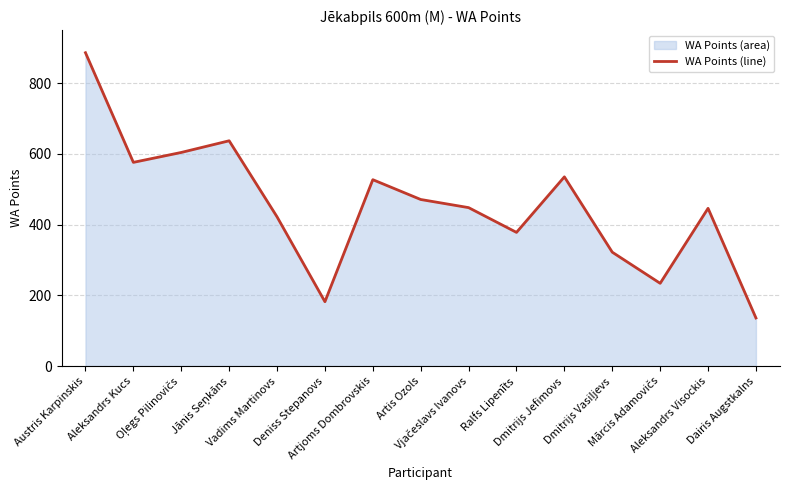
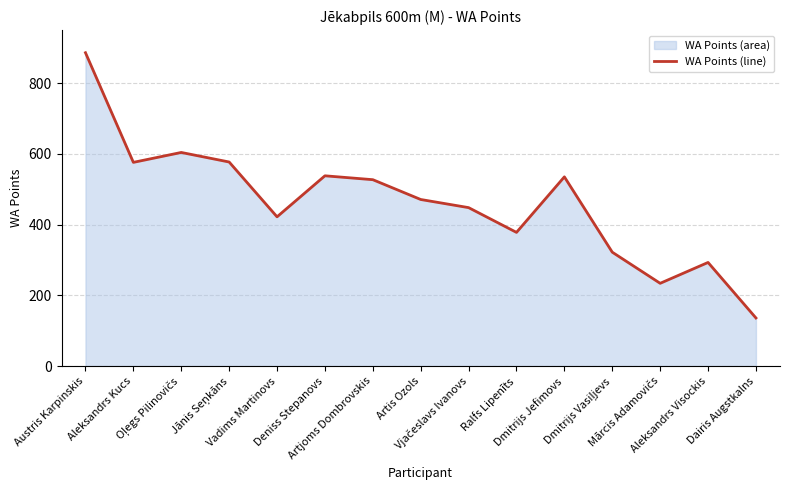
Jānis Seņkāns: 640 -> 580
Deniss Stepanovs: 180 -> 540
Aleksandrs Visockis: 450 -> 290
